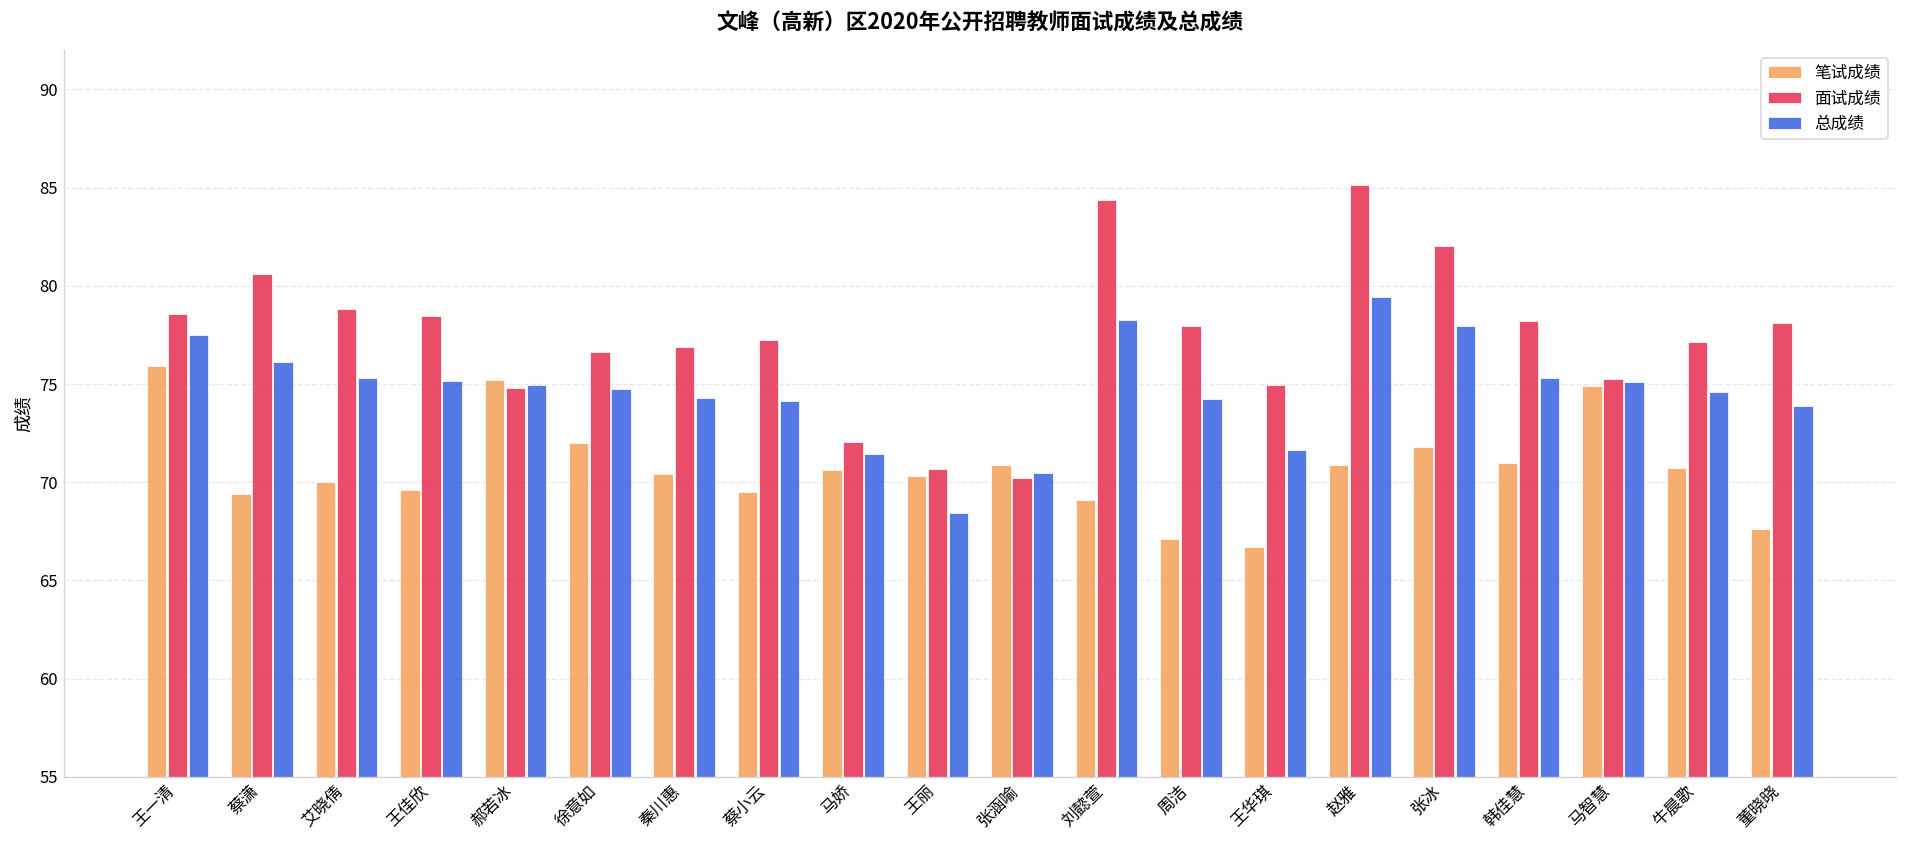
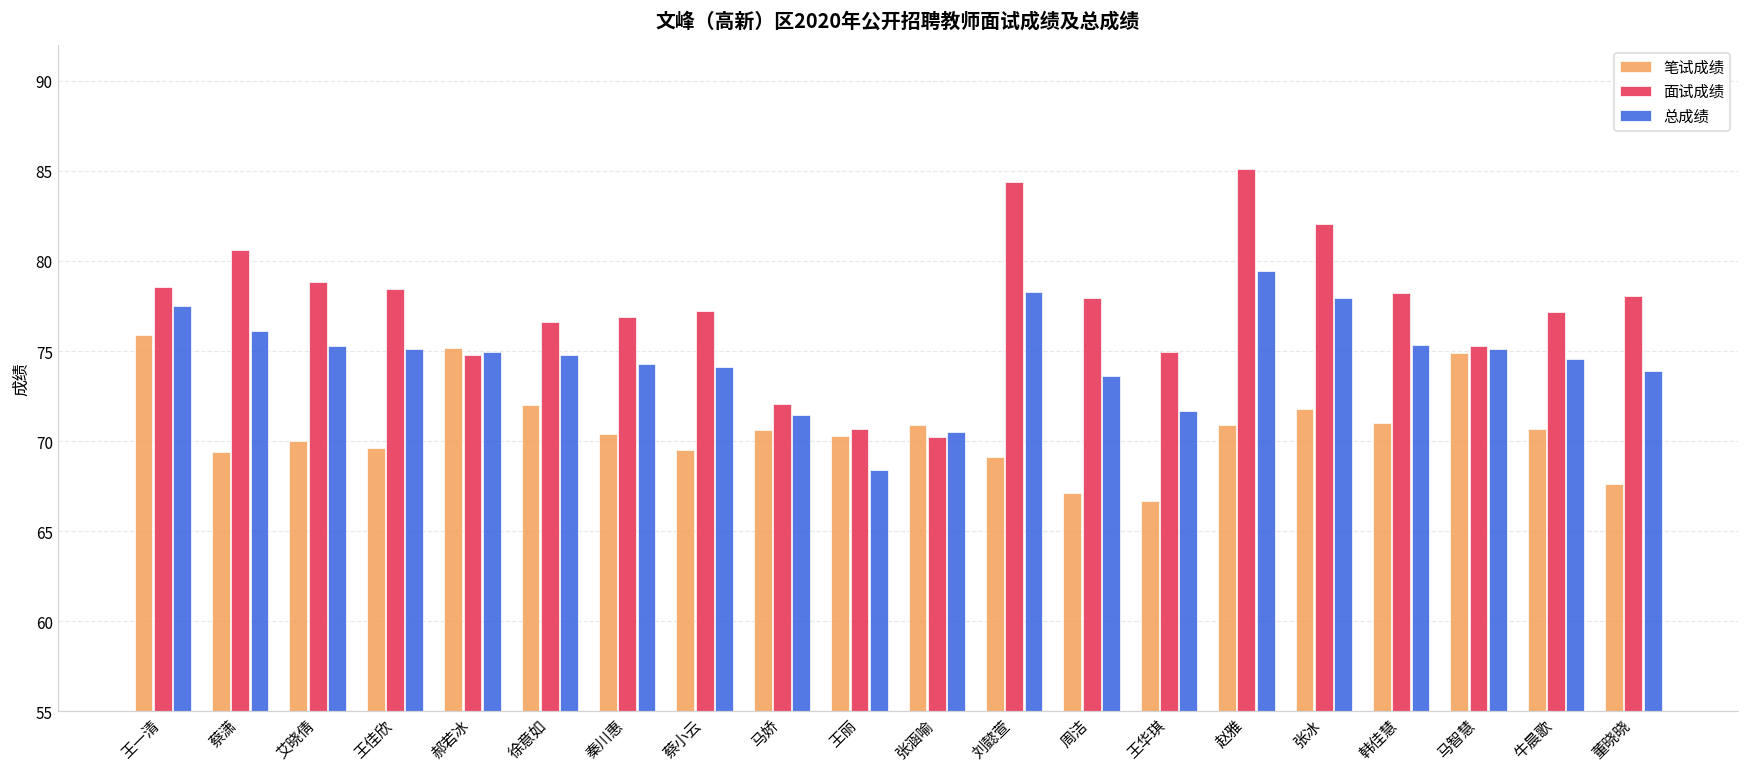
总成绩, 周洁: 74.3 -> 73.6
